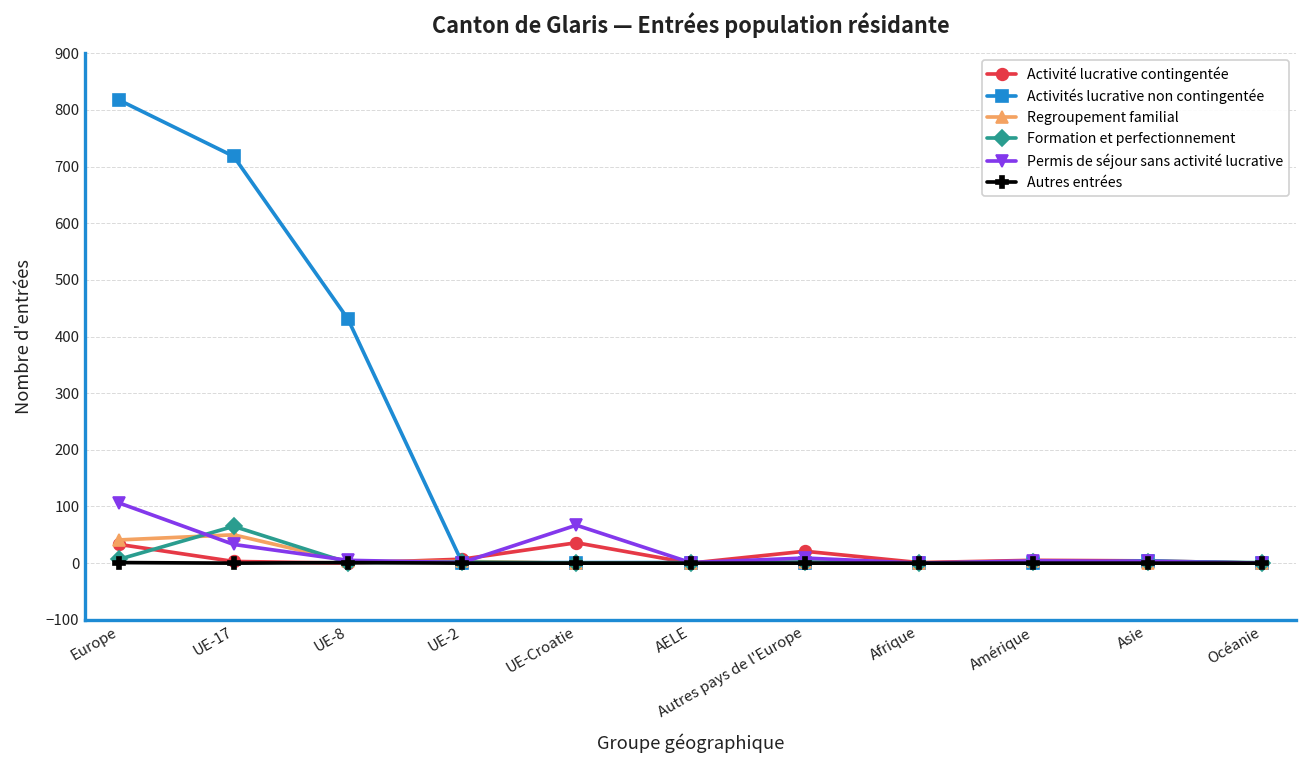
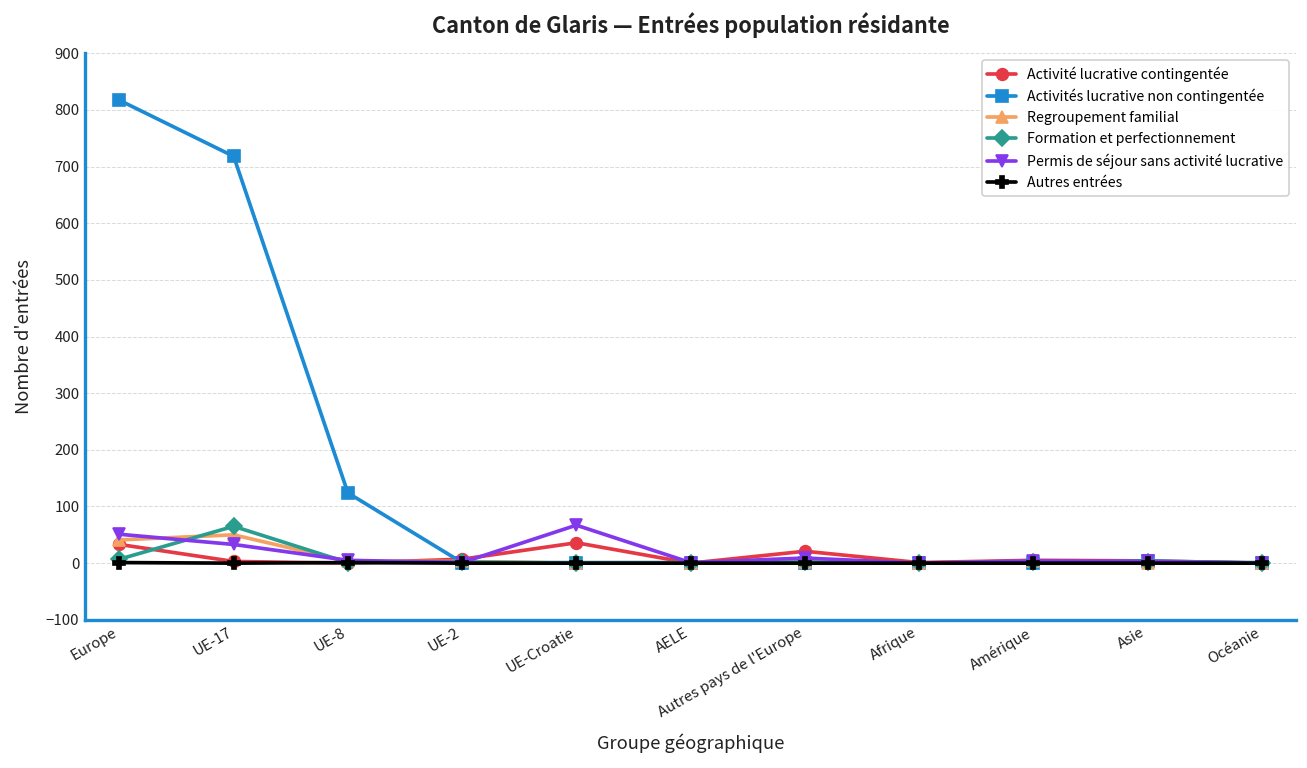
Permis de séjour sans activité lucrative, Europe: 110 -> 50
Activités lucrative non contingentée, UE-8: 430 -> 120
